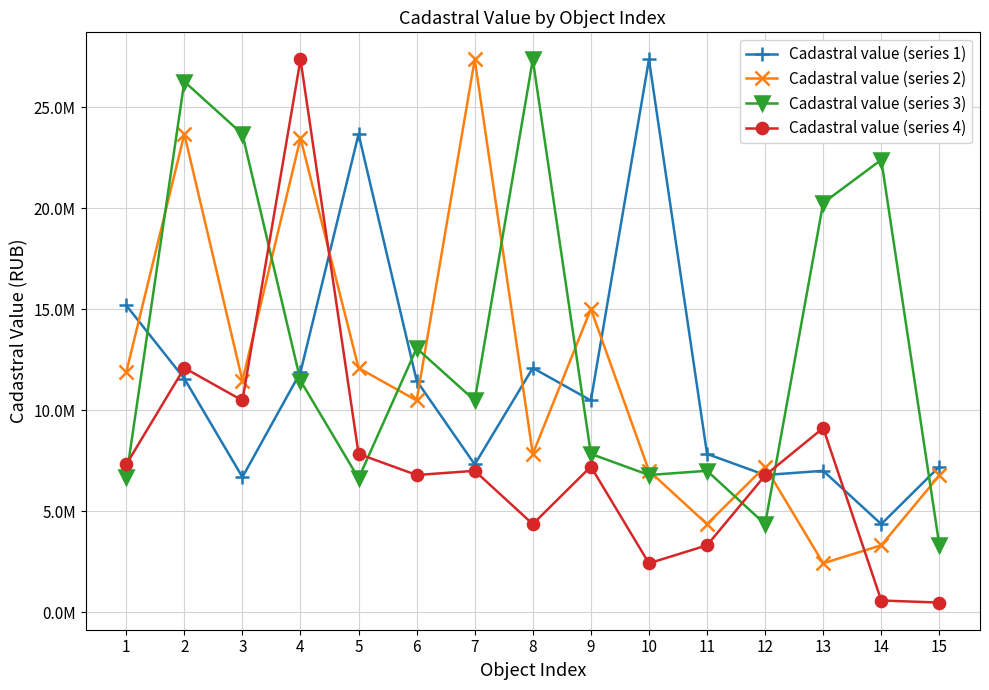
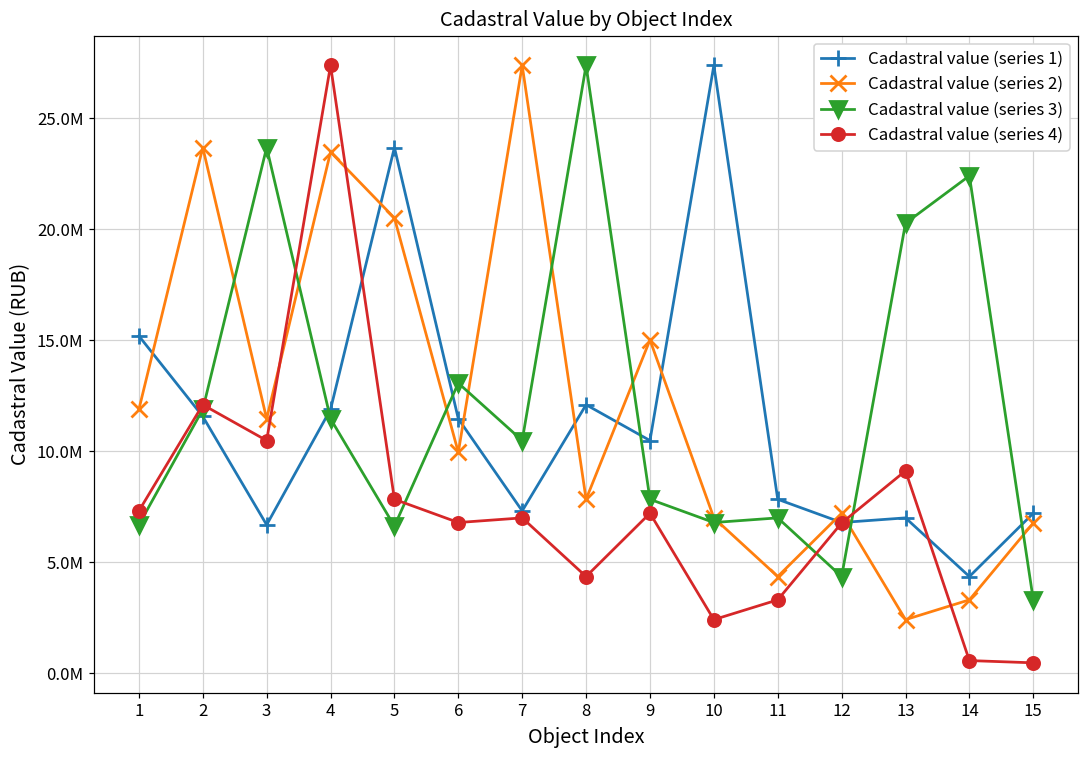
Cadastral value (series 3), 2: 26300000 -> 11900000
Cadastral value (series 2), 5: 12100000 -> 20500000
Cadastral value (series 2), 6: 10500000 -> 10000000
